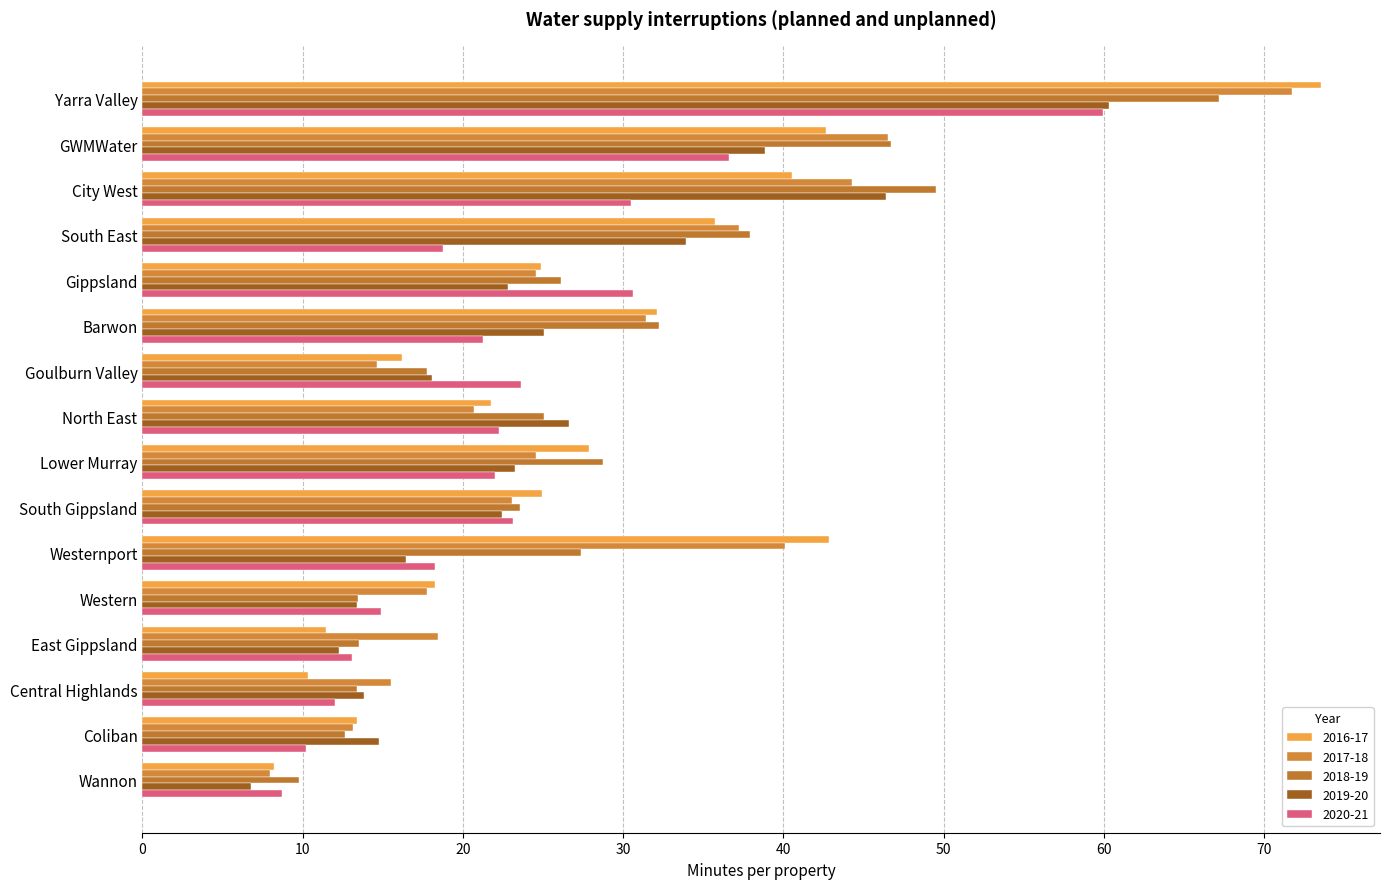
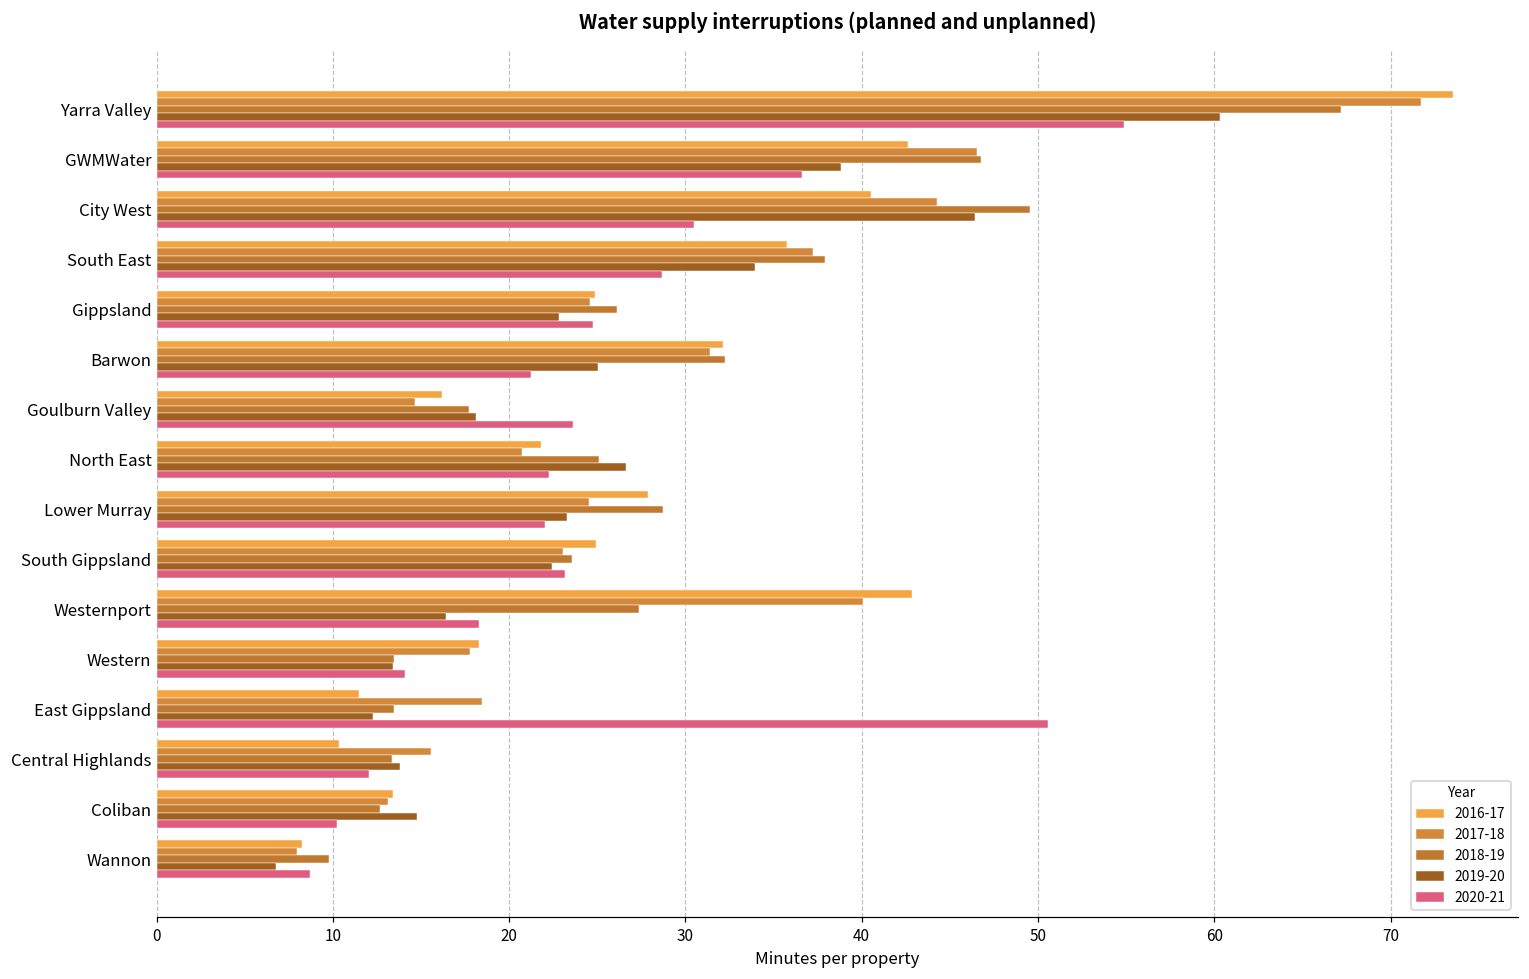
2020-21, Yarra Valley: 60.0 -> 54.9
2020-21, South East: 18.7 -> 28.6
2020-21, Gippsland: 30.6 -> 24.7
2020-21, Western: 14.9 -> 14.1
2020-21, East Gippsland: 13.1 -> 50.5
